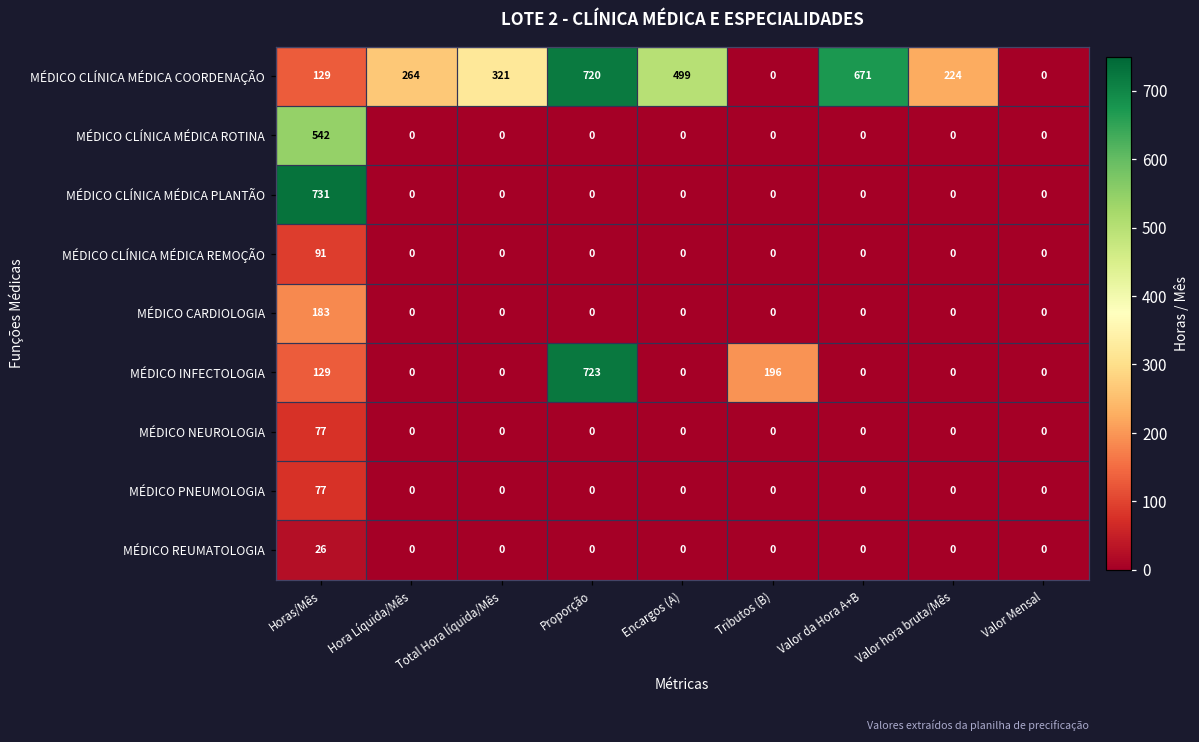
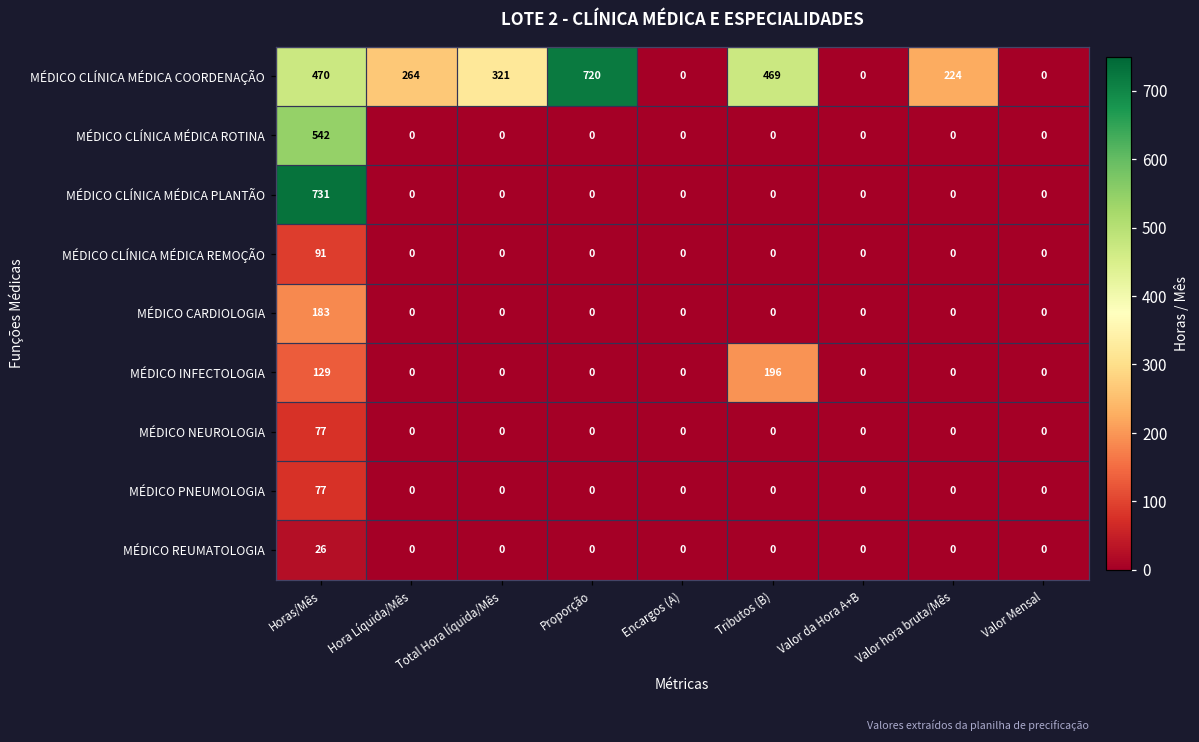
MÉDICO CLÍNICA MÉDICA COORDENAÇÃO, Horas/Mês: 129 -> 470
MÉDICO CLÍNICA MÉDICA COORDENAÇÃO, Encargos (A): 499 -> 0
MÉDICO CLÍNICA MÉDICA COORDENAÇÃO, Tributos (B): 0 -> 469
MÉDICO CLÍNICA MÉDICA COORDENAÇÃO, Valor da Hora A+B: 671 -> 0
MÉDICO INFECTOLOGIA, Proporção: 723 -> 0
